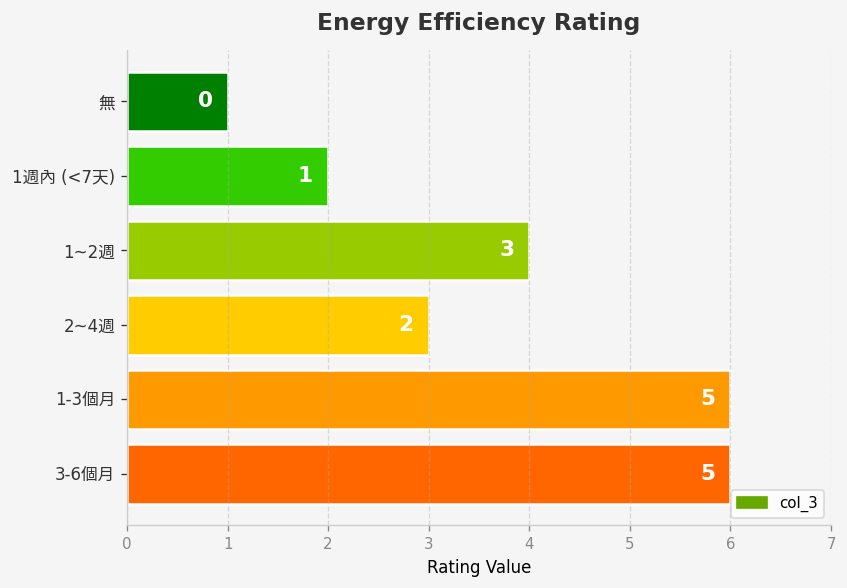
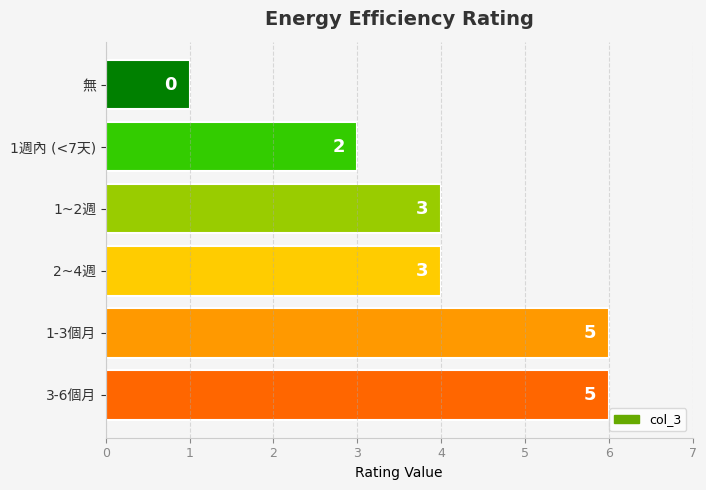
1週內 (<7天): 1 -> 2
2~4週: 2 -> 3
